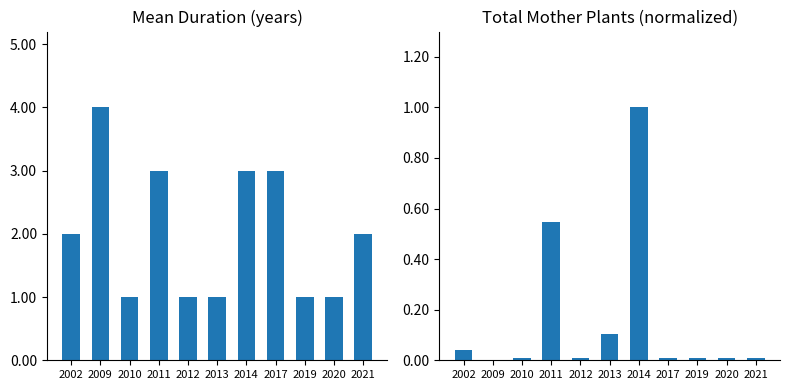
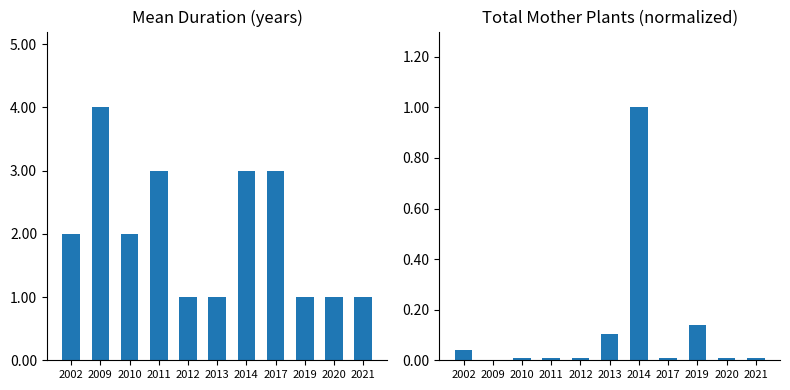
Mean Duration (years), 2010: 1 -> 2
Mean Duration (years), 2021: 2 -> 1
Total Mother Plants (normalized), 2011: 0.55 -> 0.01
Total Mother Plants (normalized), 2019: 0.01 -> 0.14
